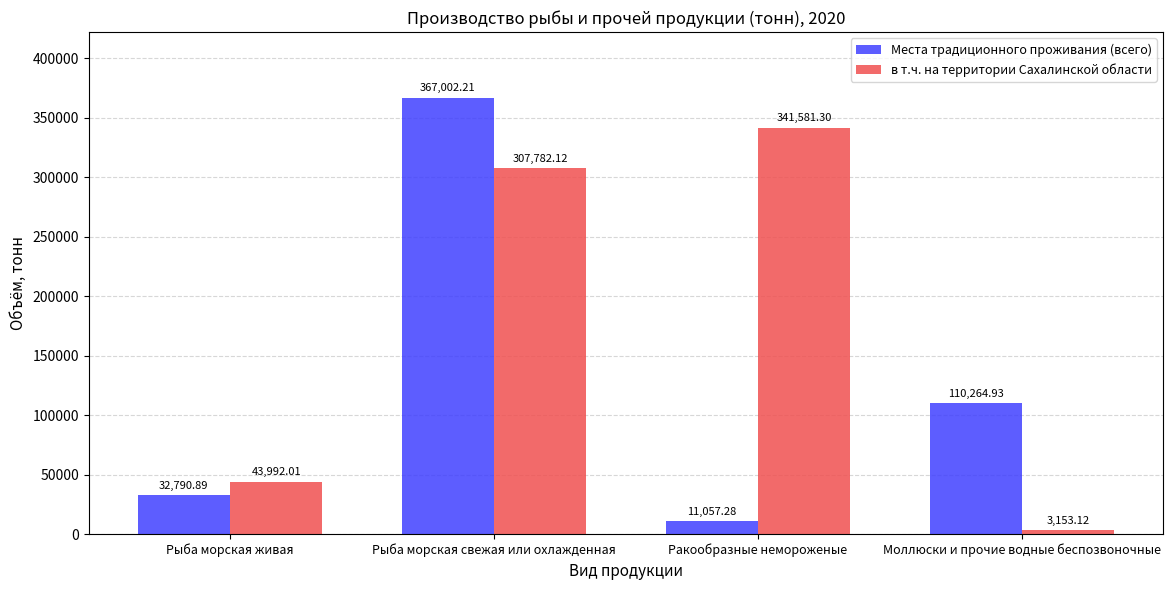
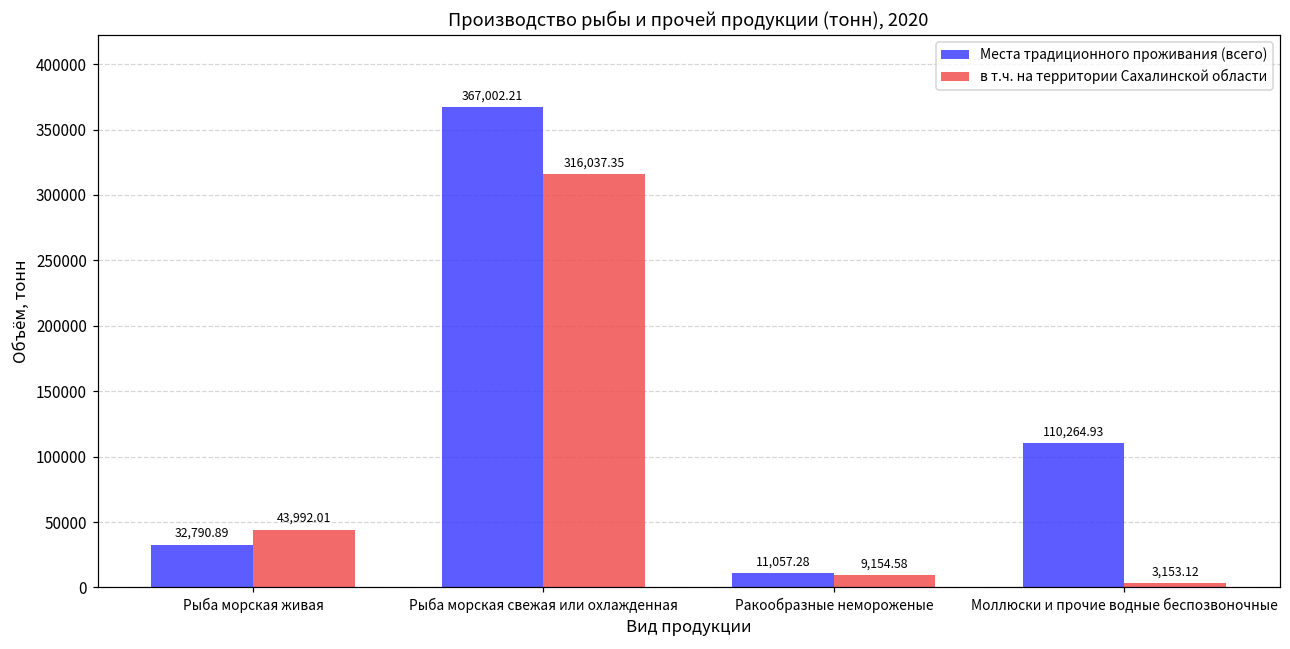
в т.ч. на территории Сахалинской области, Рыба морская свежая или охлажденная: 307,782.12 -> 316,037.35
в т.ч. на территории Сахалинской области, Ракообразные немороженые: 341,581.30 -> 9,154.58
